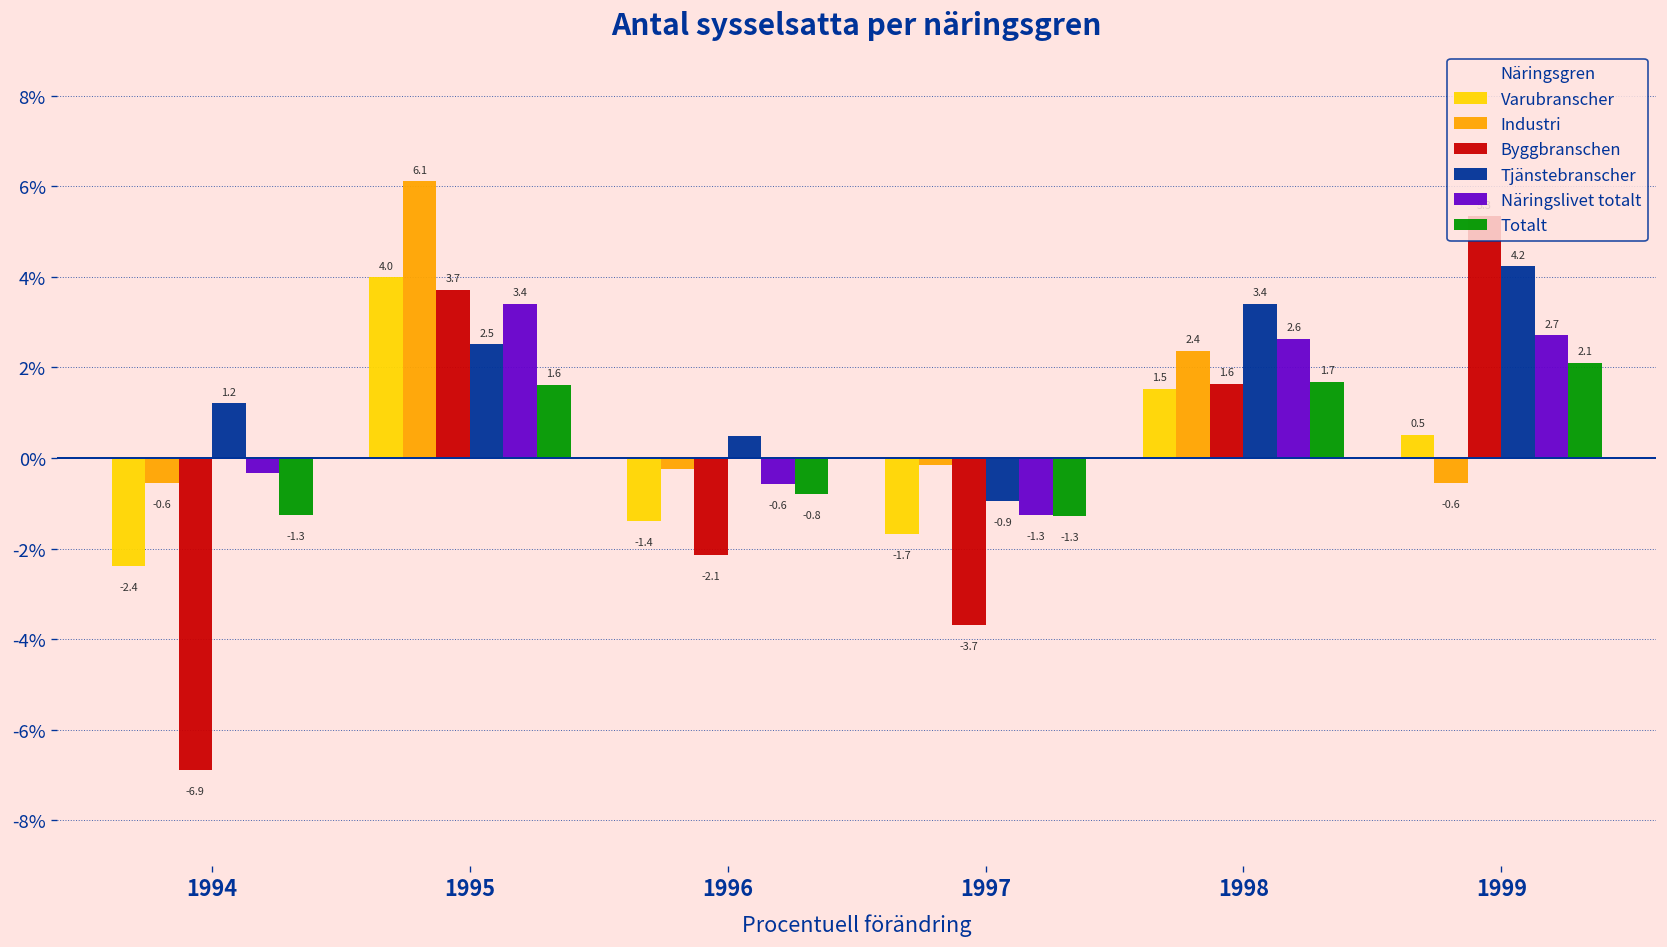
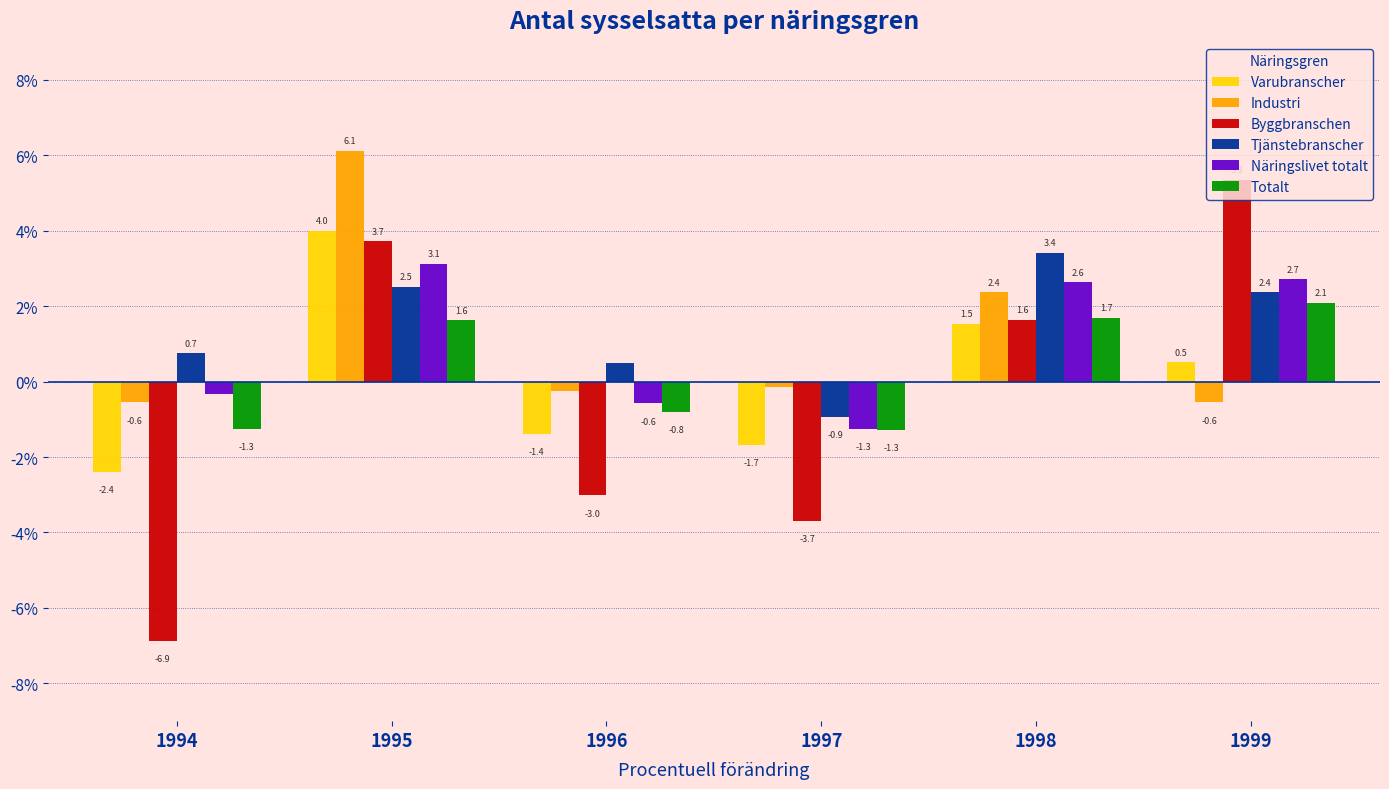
Tjänstebranscher, 1994: 1.2 -> 0.7
Näringslivet totalt, 1995: 3.4 -> 3.1
Byggbranschen, 1996: -2.1 -> -3.0
Tjänstebranscher, 1999: 4.2 -> 2.4
